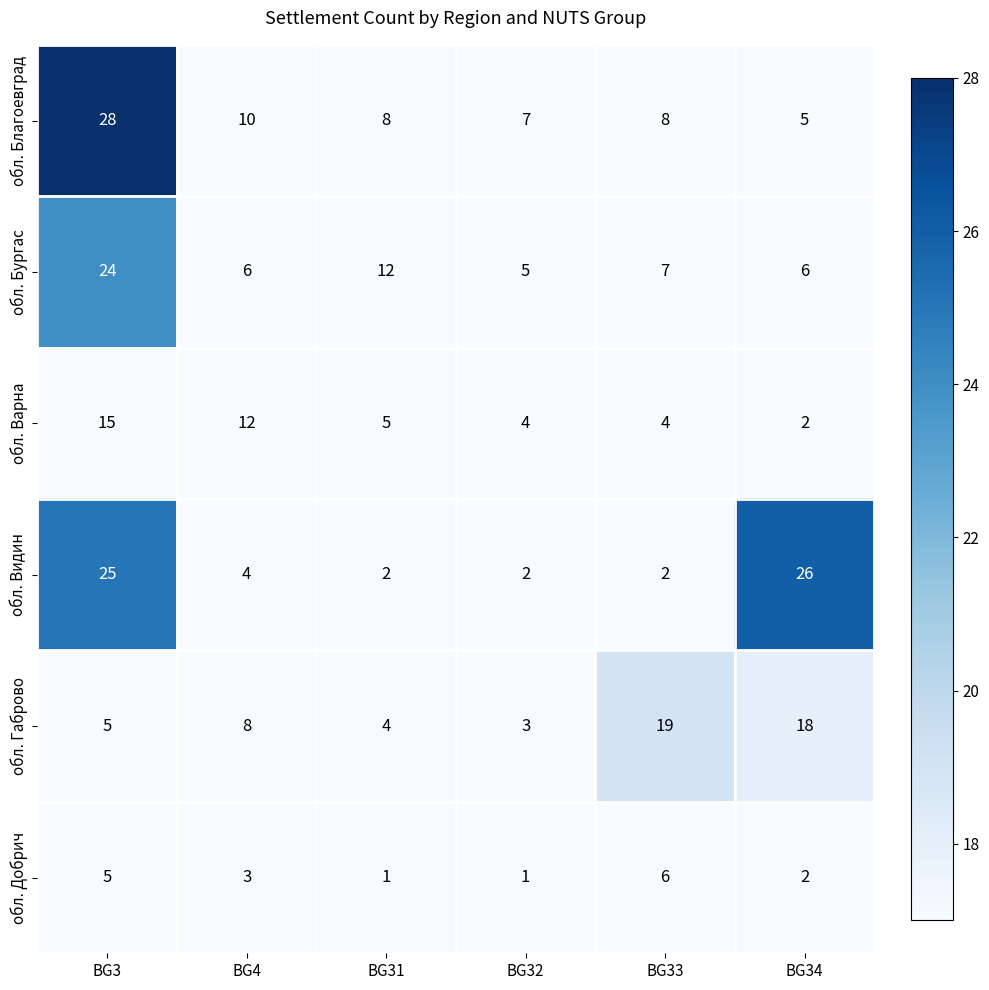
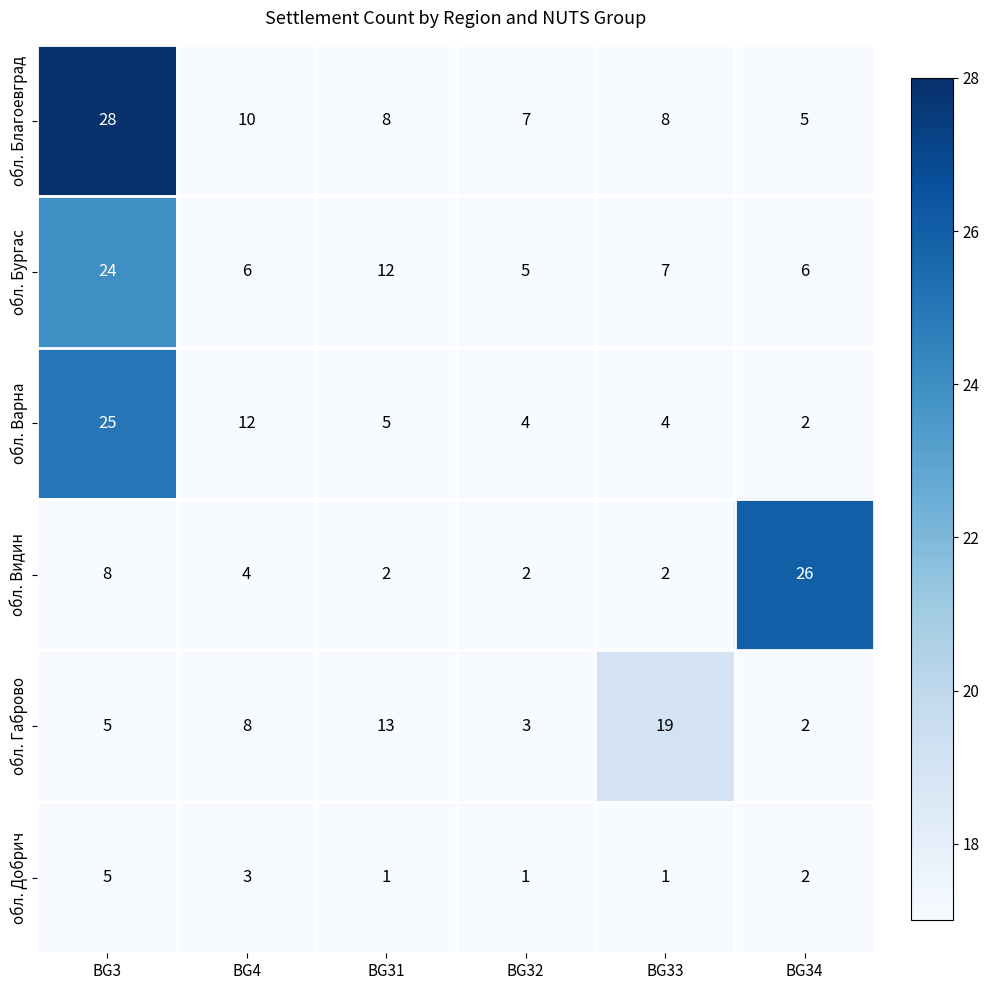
обл. Варна, BG3: 15 -> 25
обл. Видин, BG3: 25 -> 8
обл. Габрово, BG31: 4 -> 13
обл. Габрово, BG34: 18 -> 2
обл. Добрич, BG33: 6 -> 1
